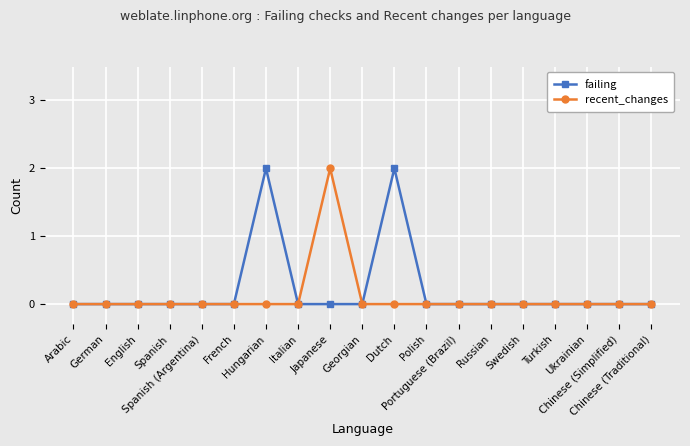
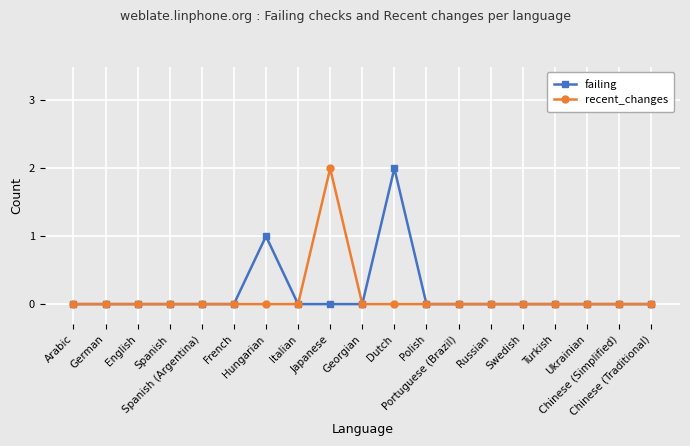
failing, Hungarian: 2 -> 1
